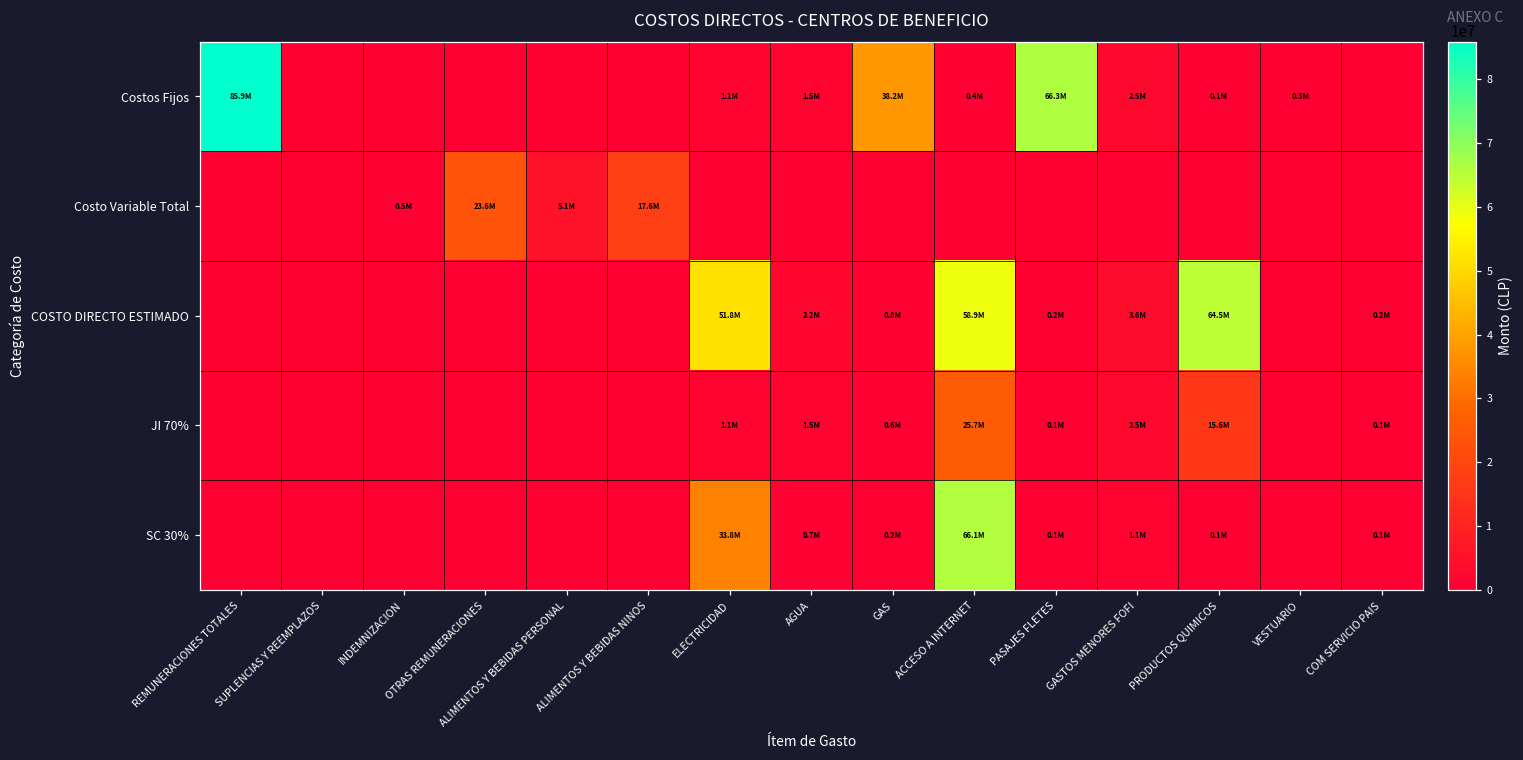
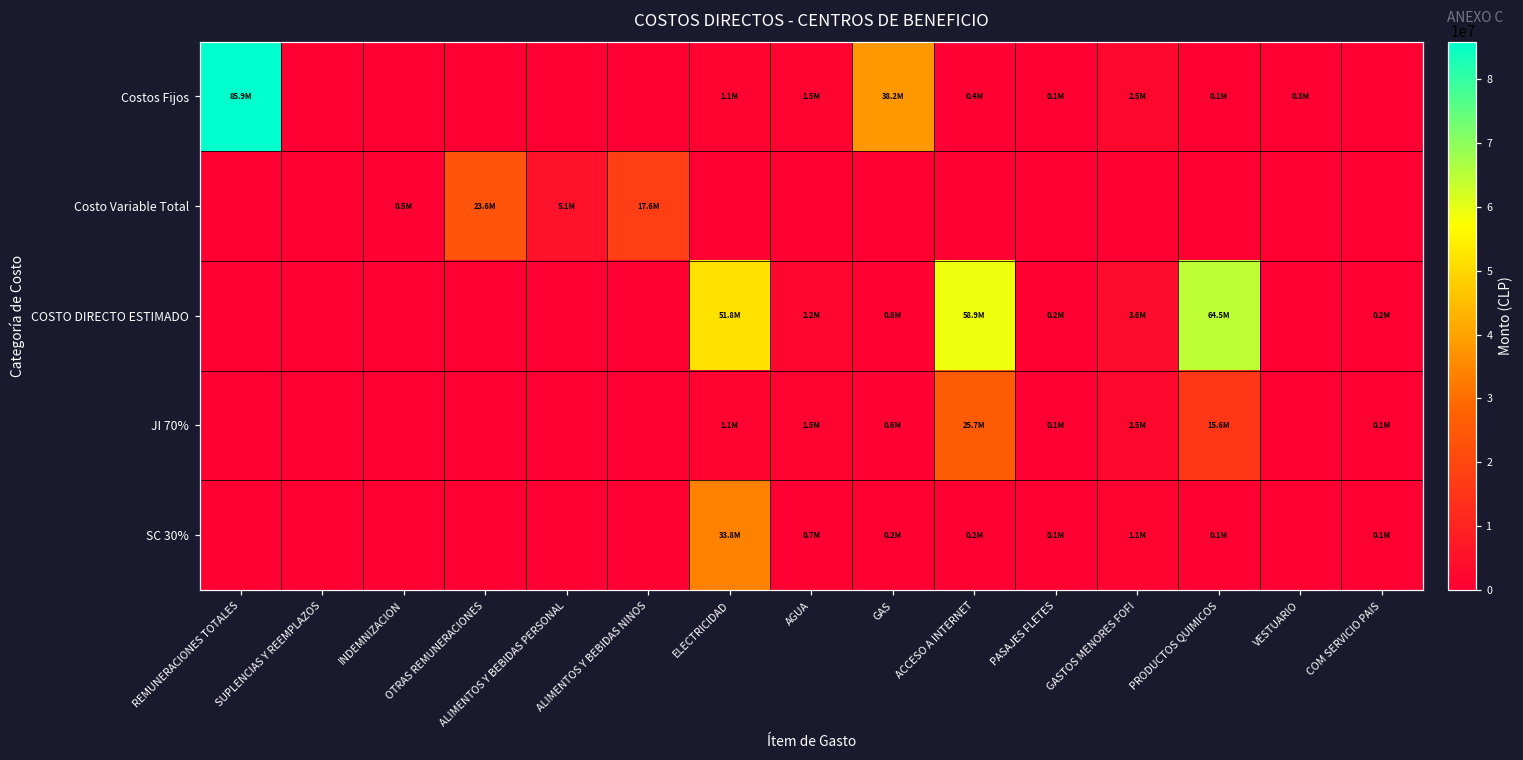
Costos Fijos, PASAJES FLETES: 66.3M -> 0.1M
SC 30%, ACCESO A INTERNET: 66.1M -> 0.2M
